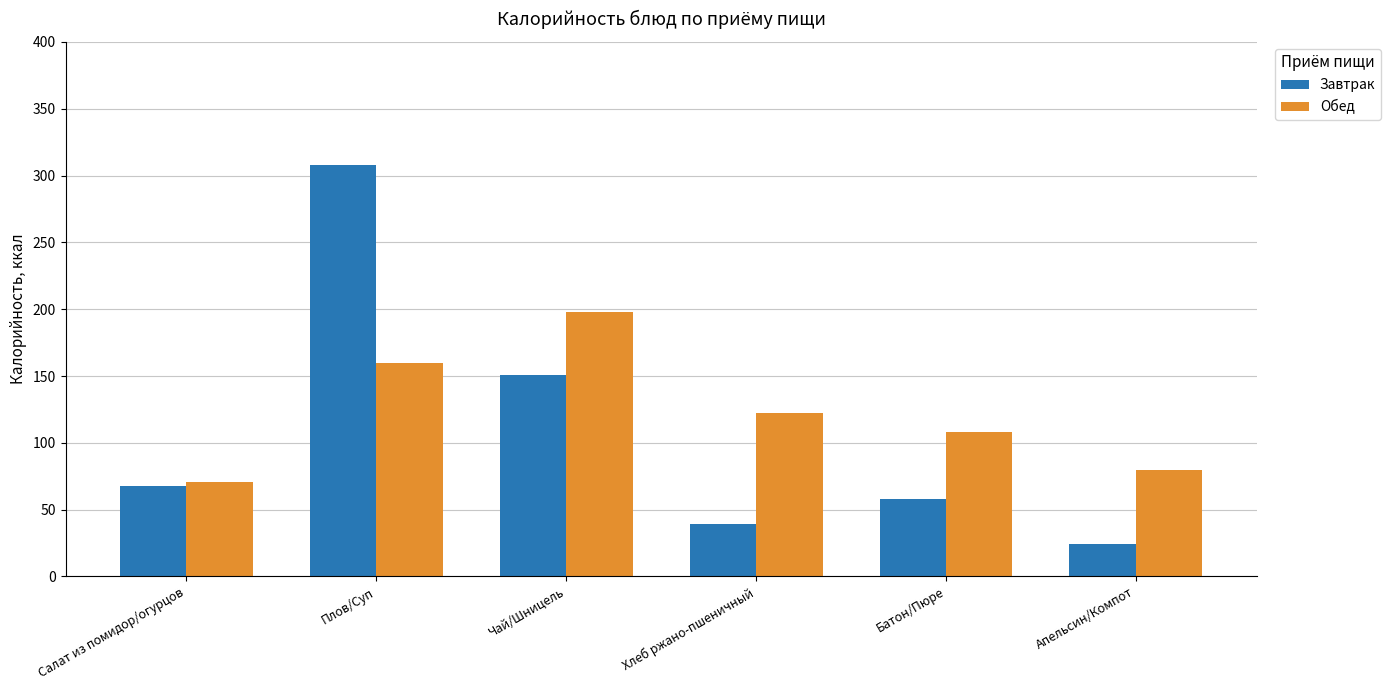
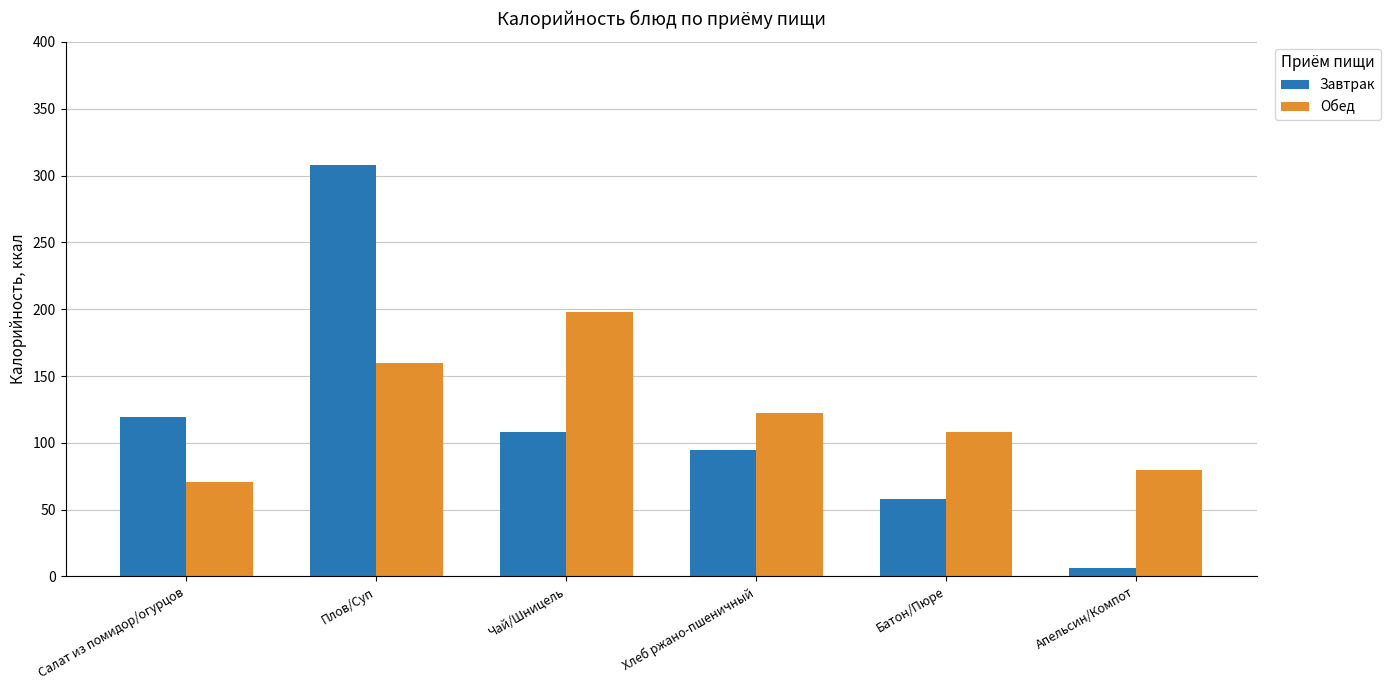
Завтрак, Салат из помидор/огурцов: 68 -> 119
Завтрак, Чай/Шницель: 151 -> 108
Завтрак, Хлеб ржано-пшеничный: 39 -> 95
Завтрак, Апельсин/Компот: 24 -> 6
